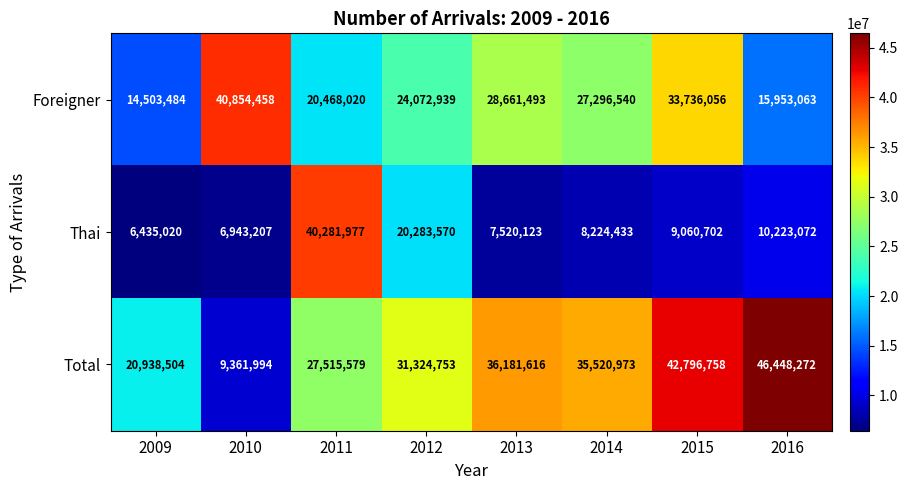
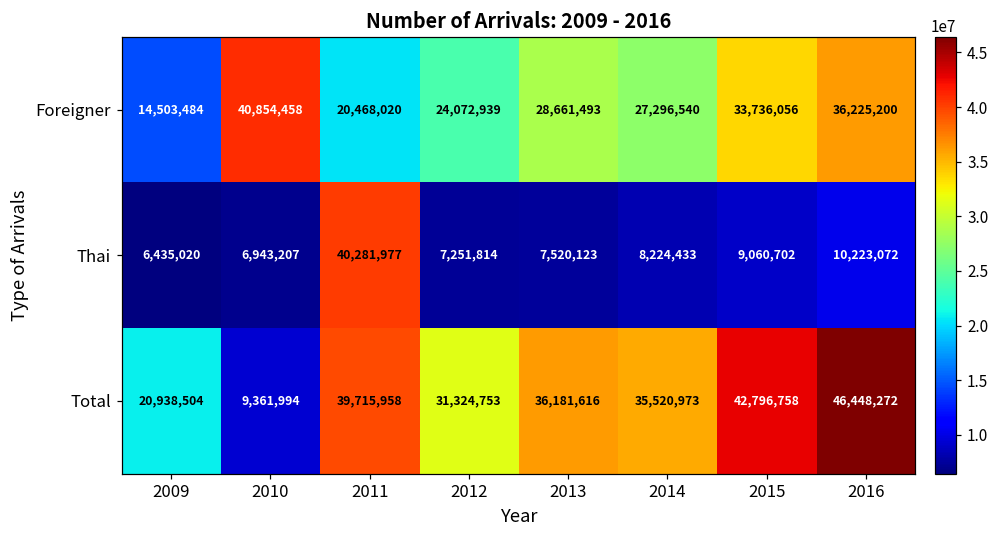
Foreigner, 2016: 15,953,063 -> 36,225,200
Thai, 2012: 20,283,570 -> 7,251,814
Total, 2011: 27,515,579 -> 39,715,958
